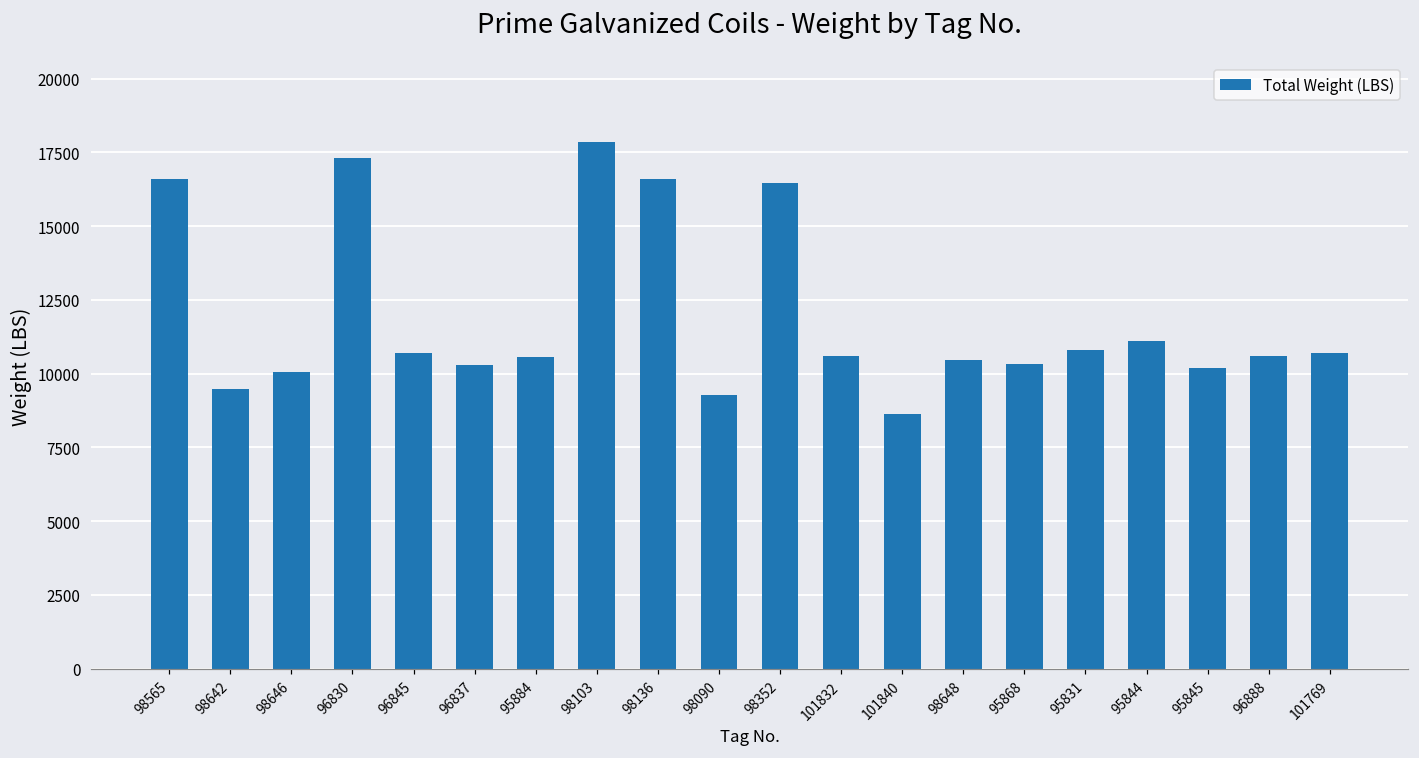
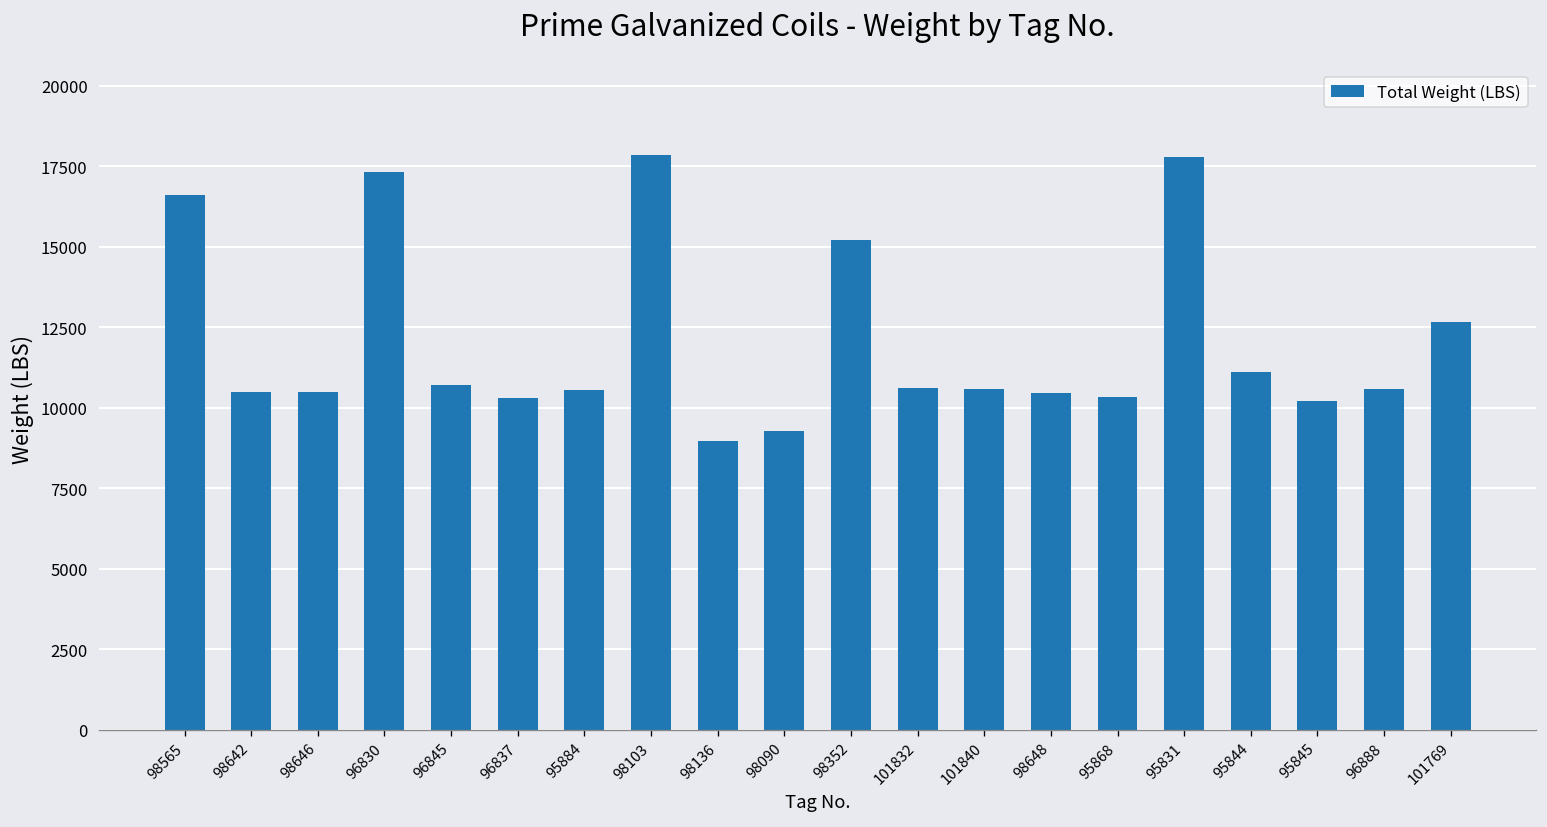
98642: 9500 -> 10500
98646: 10100 -> 10500
98136: 16600 -> 9000
98352: 16500 -> 15200
101840: 8600 -> 10600
95831: 10800 -> 17800
101769: 10700 -> 12700
